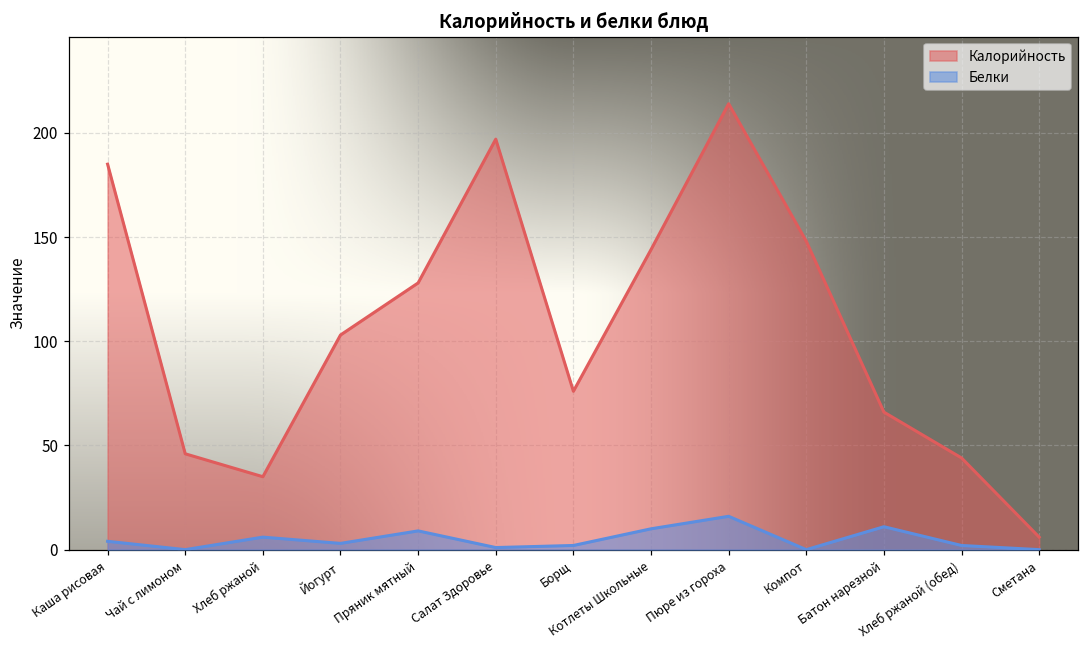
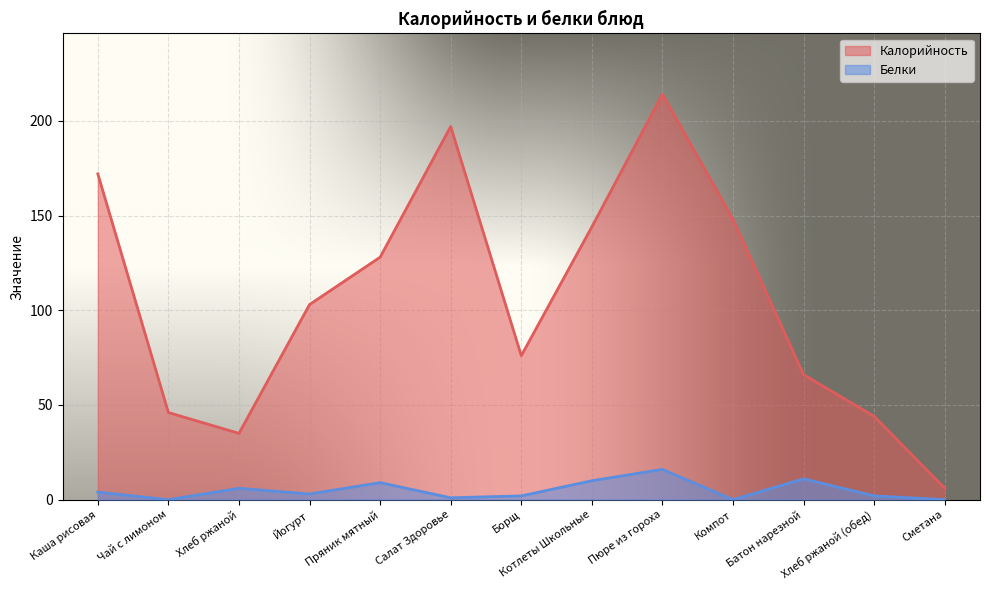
Калорийность, Каша рисовая: 185 -> 172
